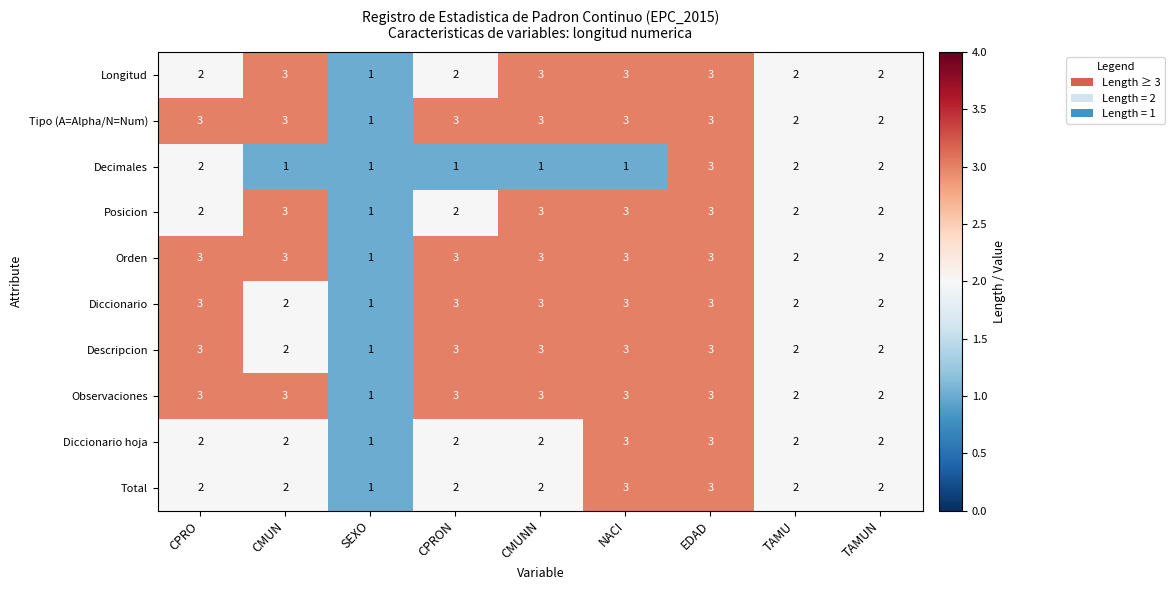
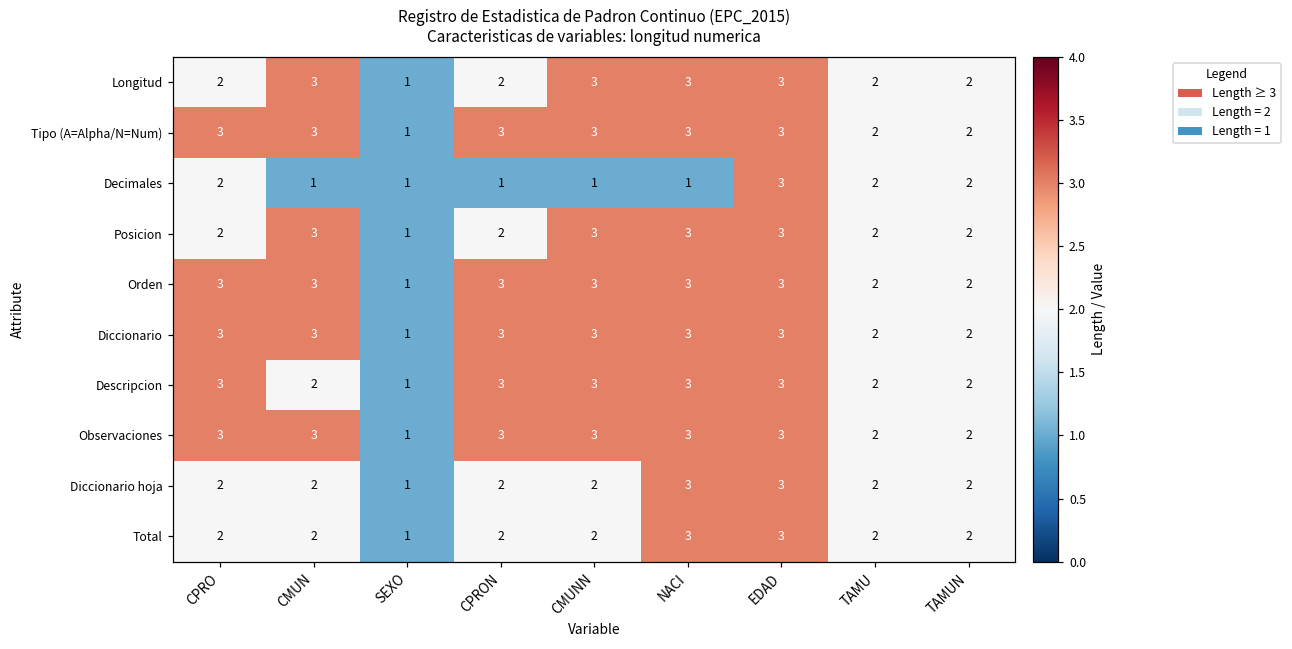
Diccionario, CMUN: 2 -> 3
